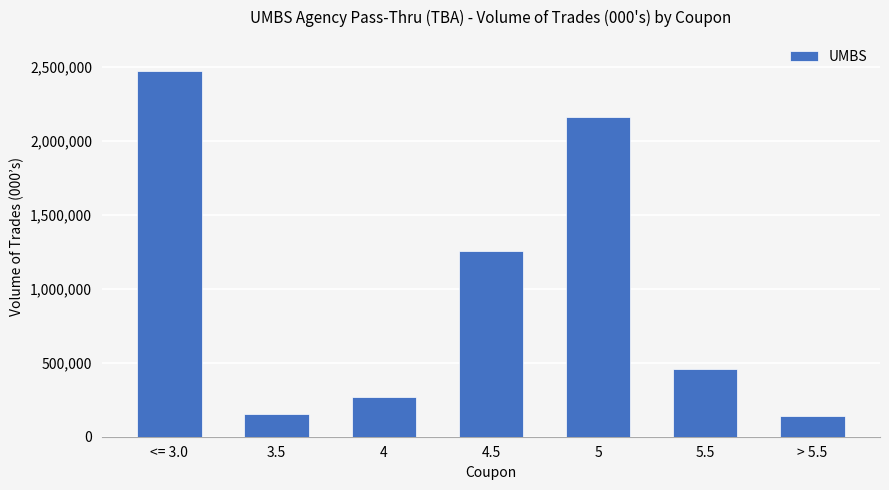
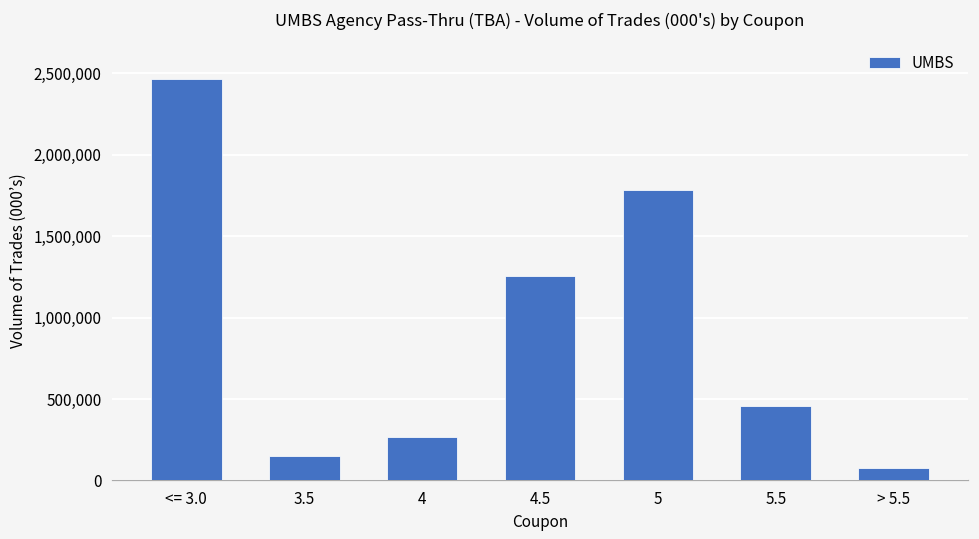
5: 2,160,000 -> 1,780,000
> 5.5: 140,000 -> 80,000
